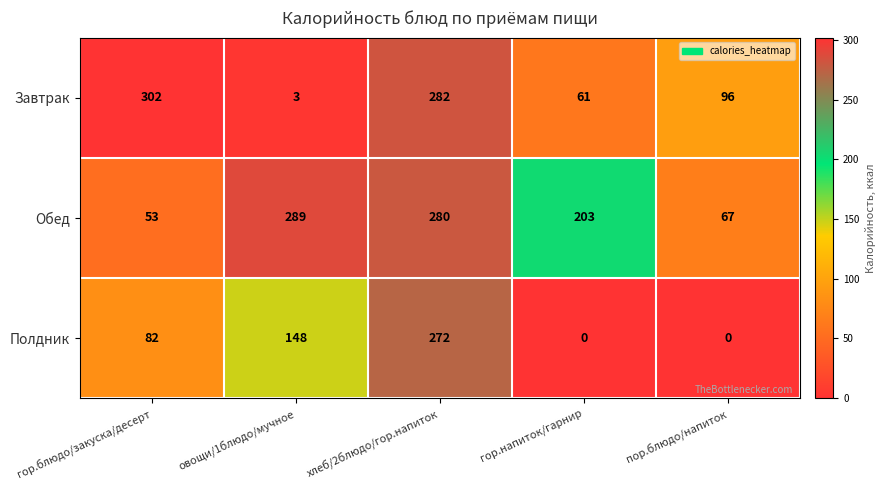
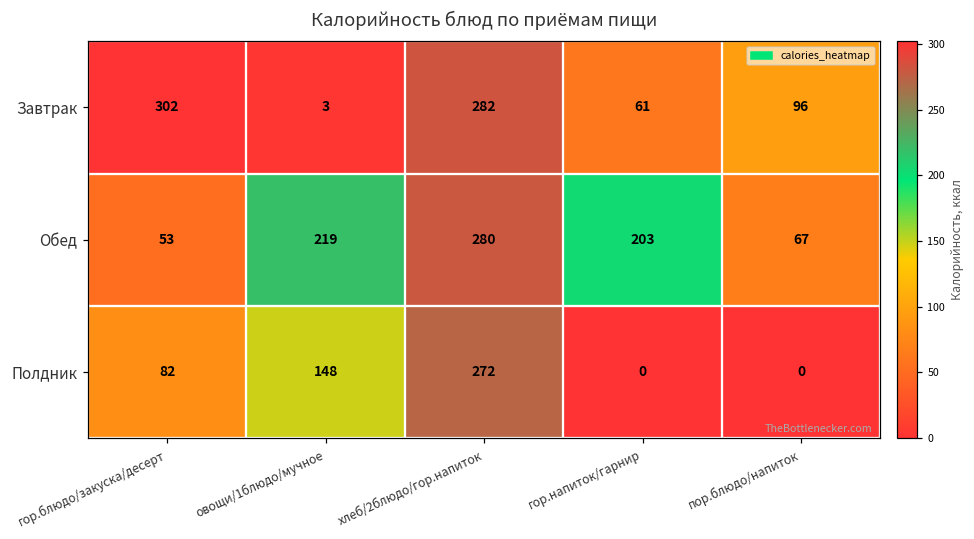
Обед, овощи/1блюдо/мучное: 289 -> 219
